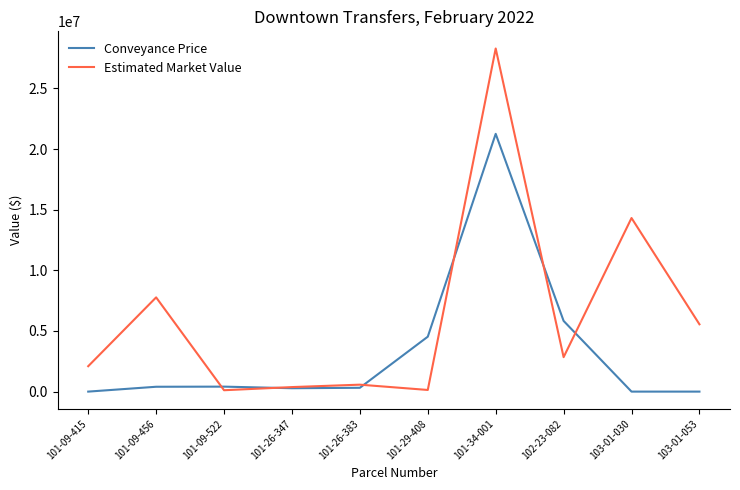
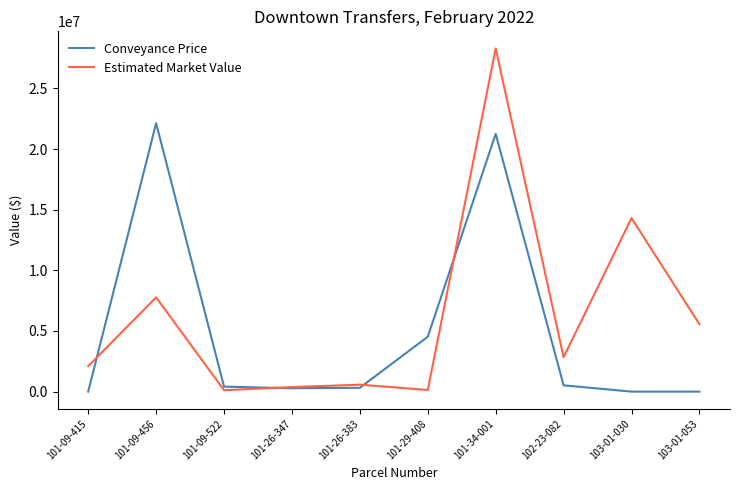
Conveyance Price, 101-09-456: 400000 -> 22100000
Conveyance Price, 102-23-082: 5800000 -> 500000
